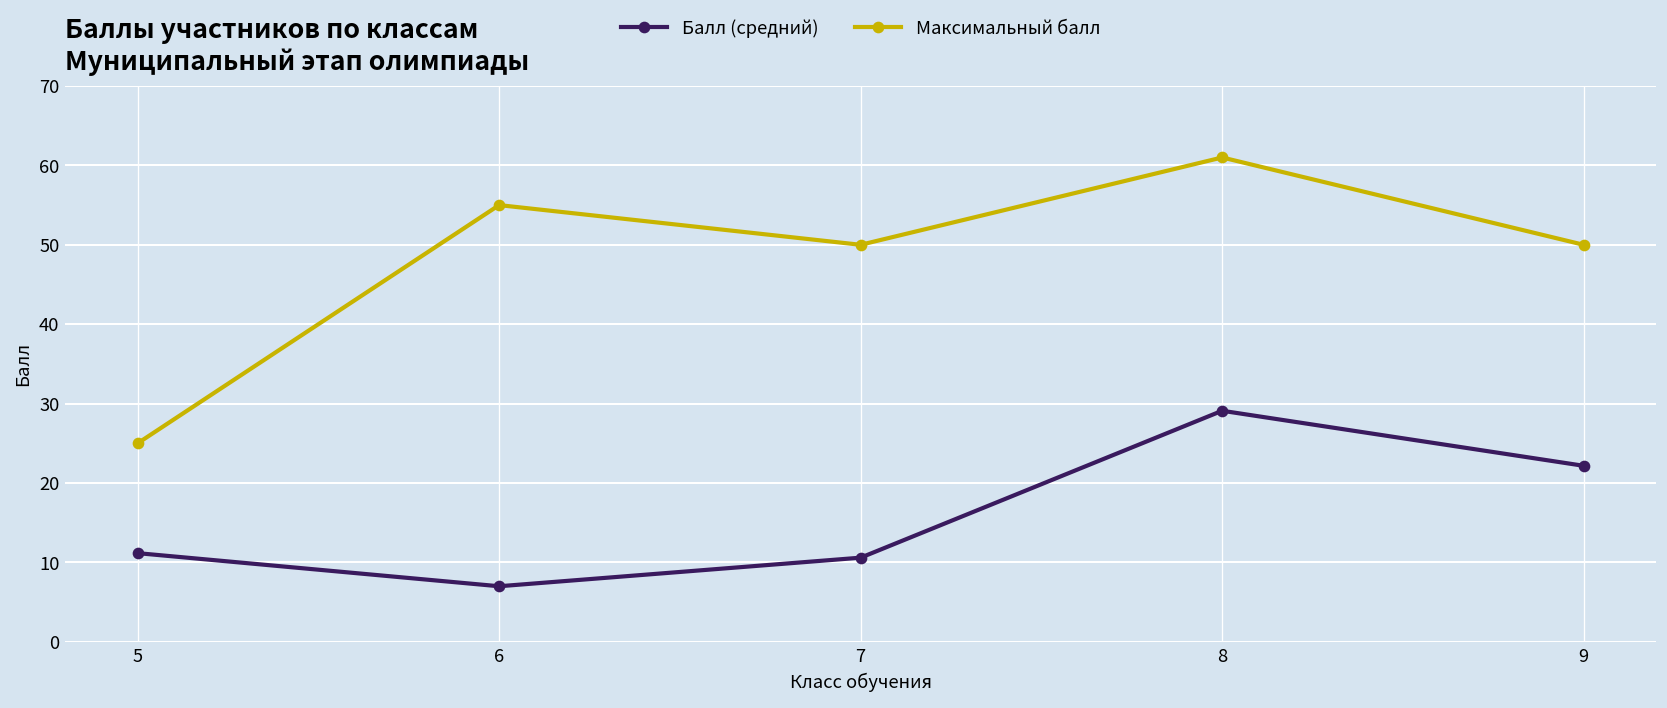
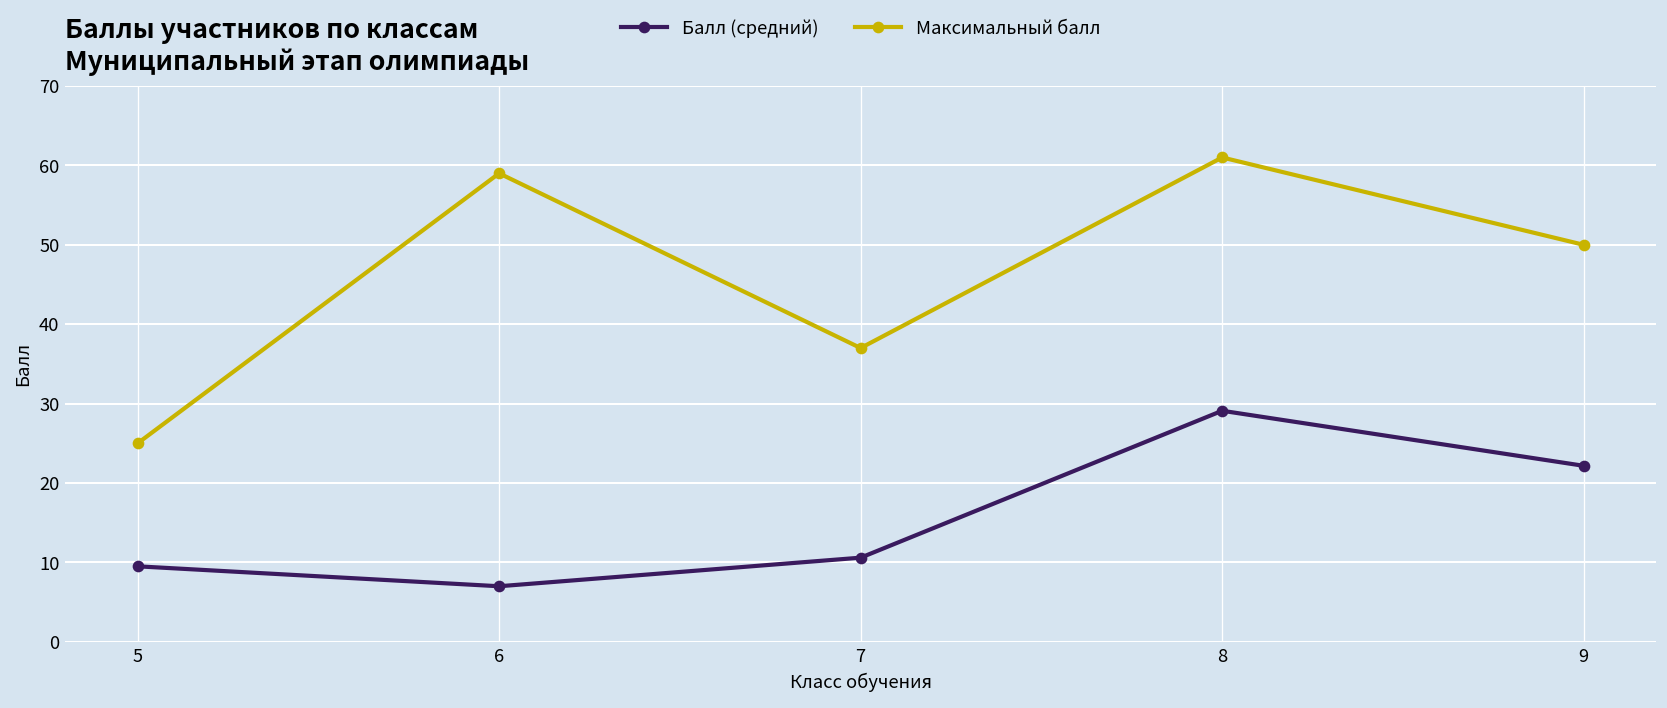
Балл (средний), 5: 11 -> 10
Максимальный балл, 6: 55 -> 59
Максимальный балл, 7: 50 -> 37
